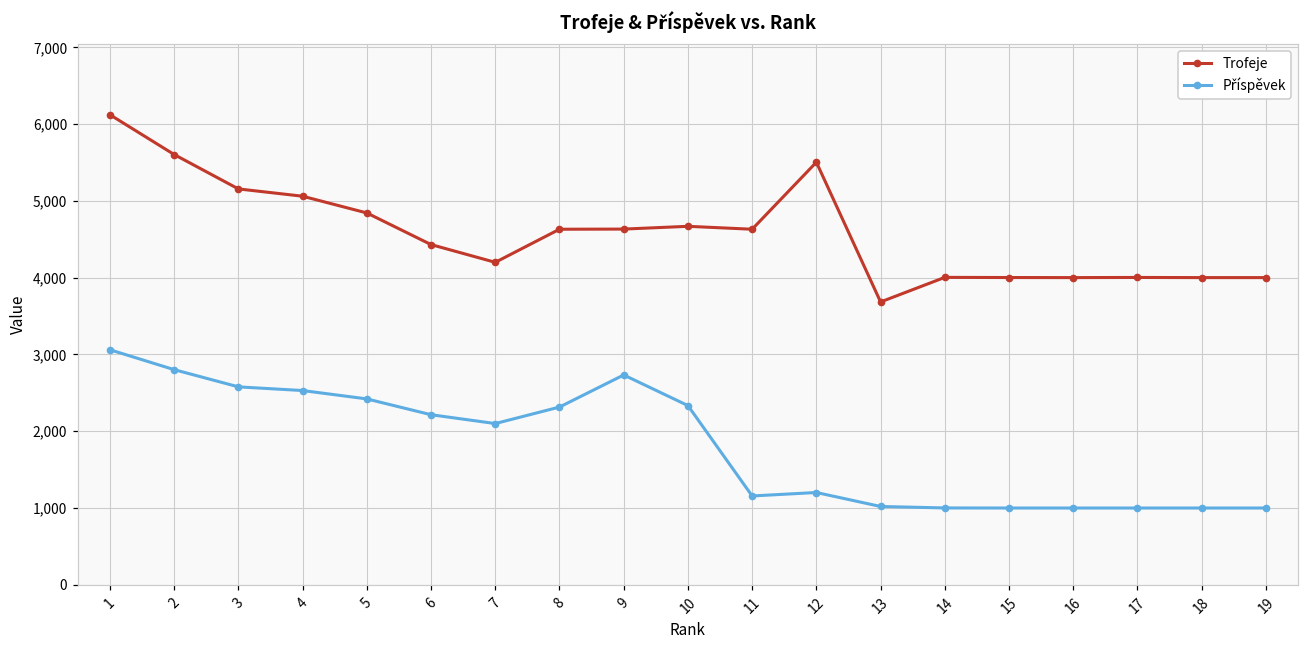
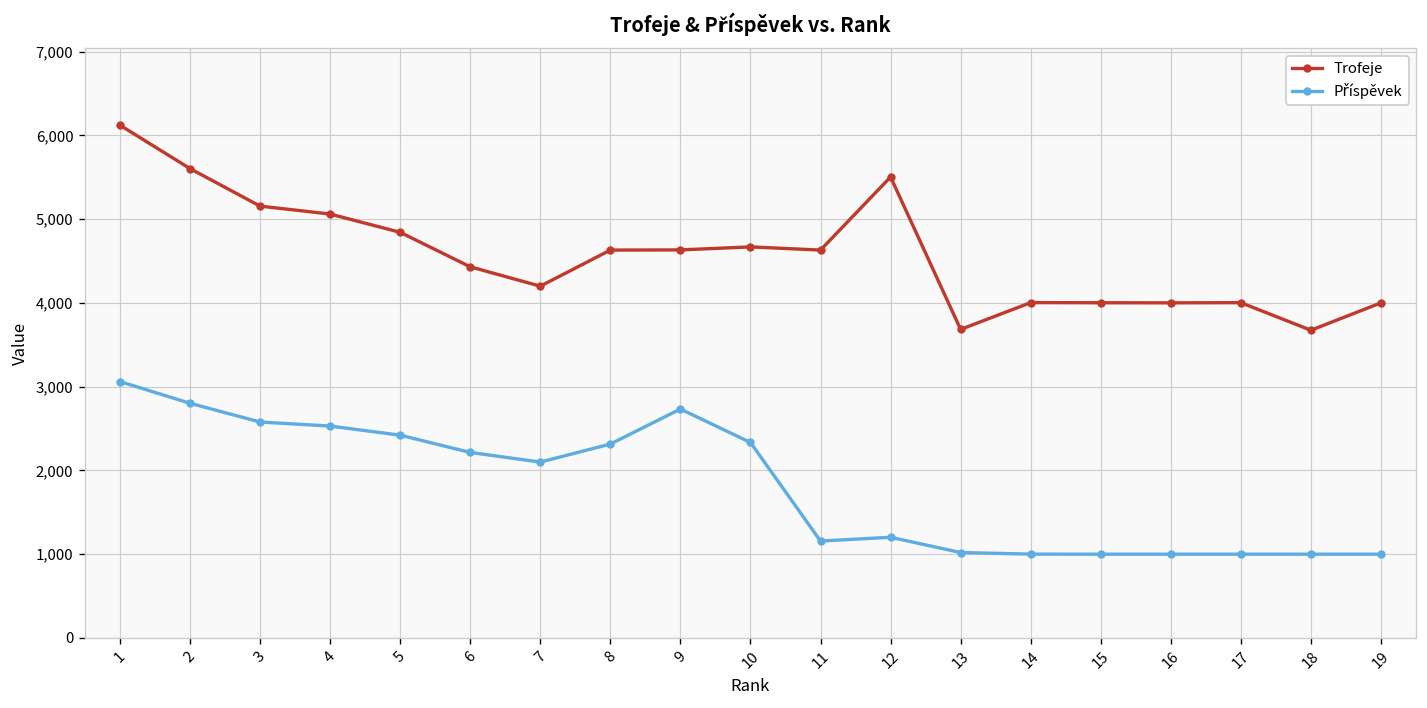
Trofeje, 18: 4,000 -> 3,700
